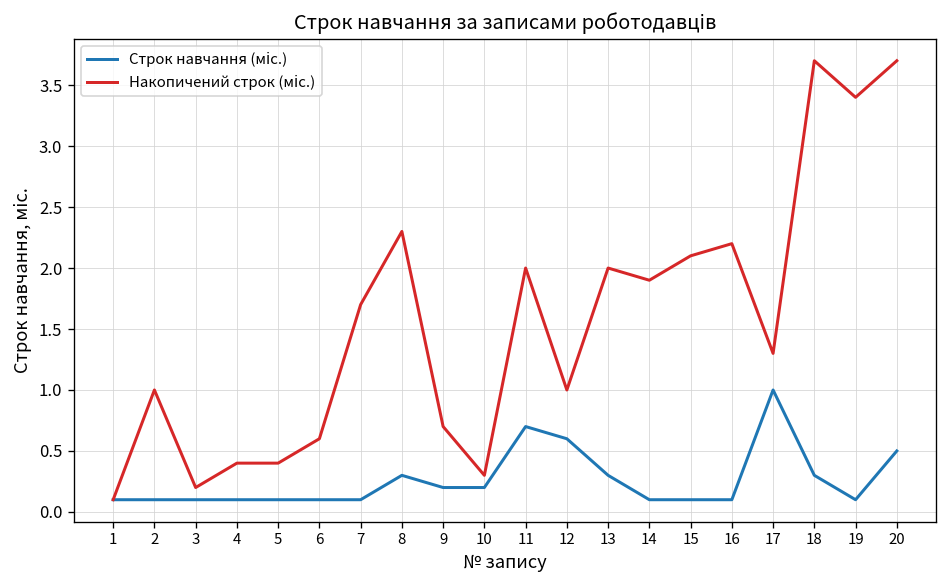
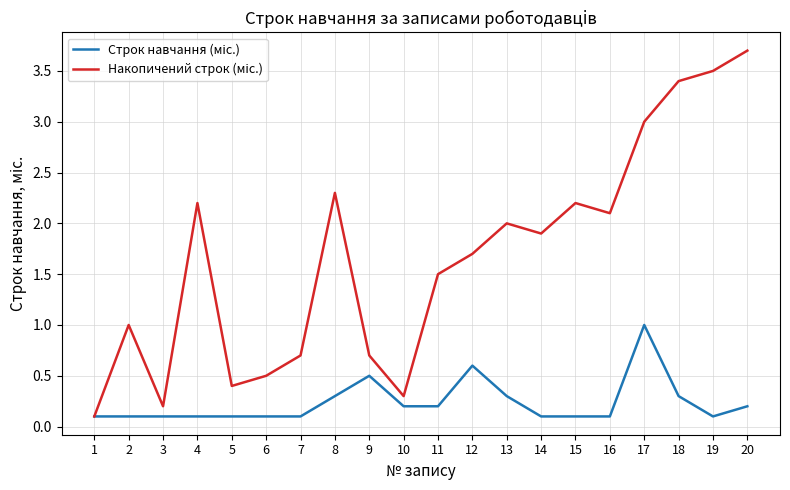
Накопичений строк (міс.), 4: 0.4 -> 2.2
Накопичений строк (міс.), 6: 0.6 -> 0.5
Накопичений строк (міс.), 7: 1.7 -> 0.7
Строк навчання (міс.), 9: 0.2 -> 0.5
Строк навчання (міс.), 11: 0.7 -> 0.2
Накопичений строк (міс.), 11: 2.0 -> 1.5
Накопичений строк (міс.), 12: 1.0 -> 1.7
Накопичений строк (міс.), 15: 2.1 -> 2.2
Накопичений строк (міс.), 16: 2.2 -> 2.1
Накопичений строк (міс.), 17: 1.3 -> 3.0
Накопичений строк (міс.), 18: 3.7 -> 3.4
Накопичений строк (міс.), 19: 3.4 -> 3.5
Строк навчання (міс.), 20: 0.5 -> 0.2
